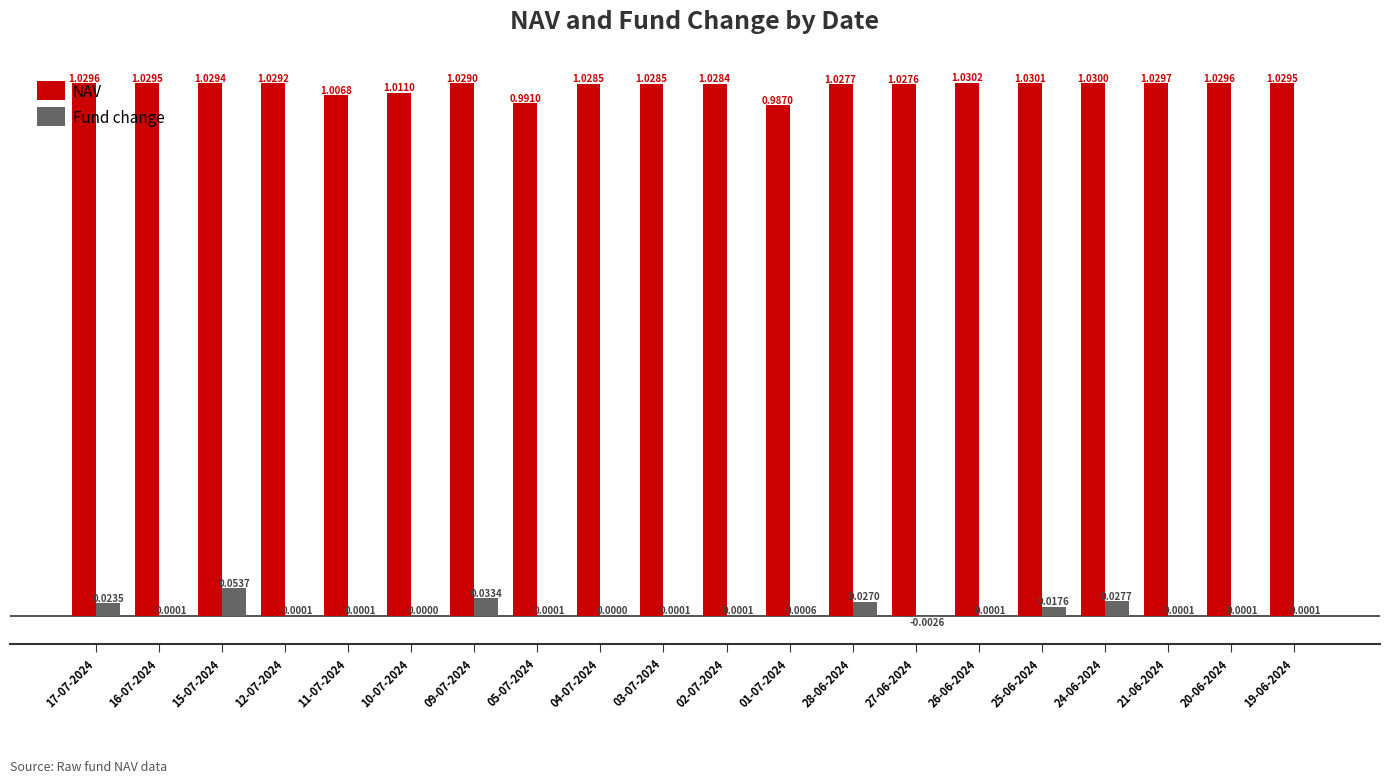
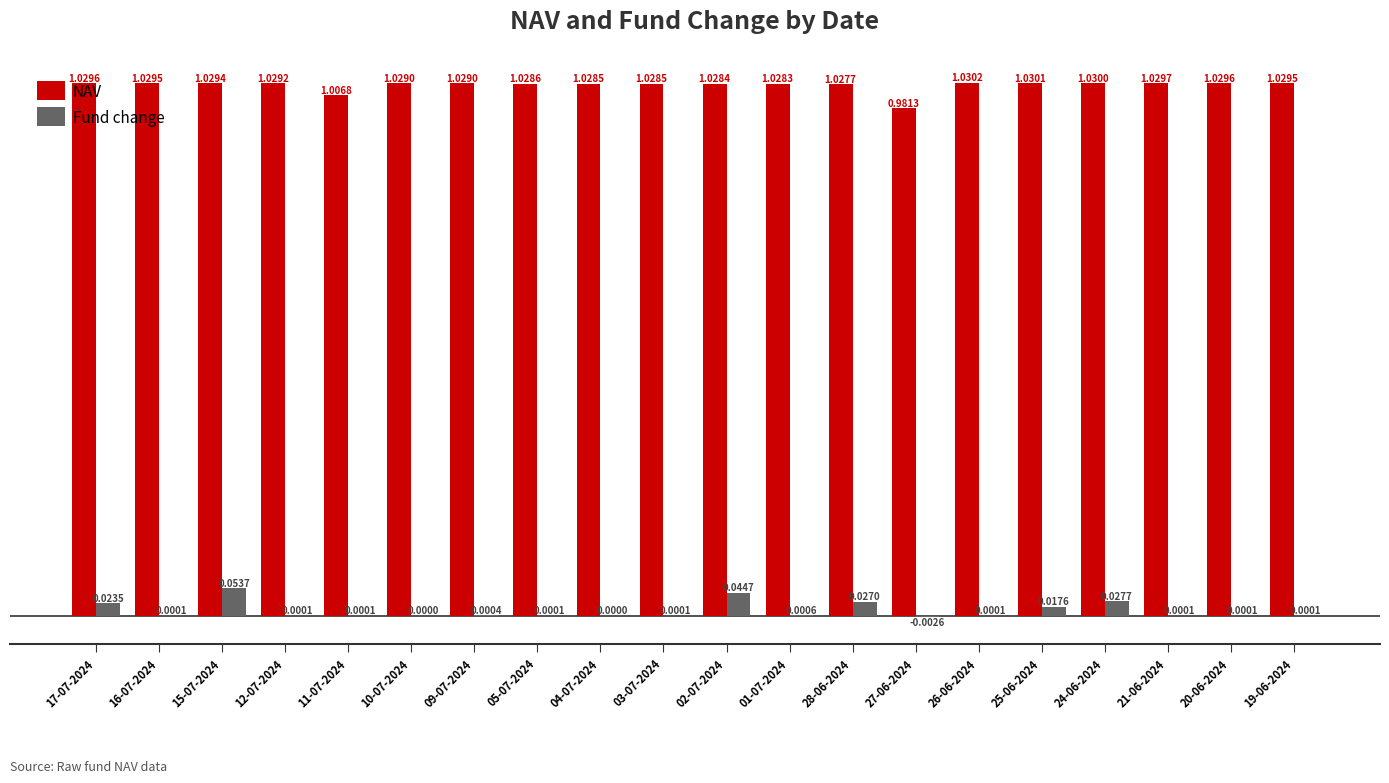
NAV, 10-07-2024: 1.0110 -> 1.0290
Fund change, 09-07-2024: 0.0334 -> 0.0004
NAV, 05-07-2024: 0.9910 -> 1.0286
Fund change, 02-07-2024: 0.0001 -> 0.0447
NAV, 01-07-2024: 0.9870 -> 1.0283
NAV, 27-06-2024: 1.0276 -> 0.9813
